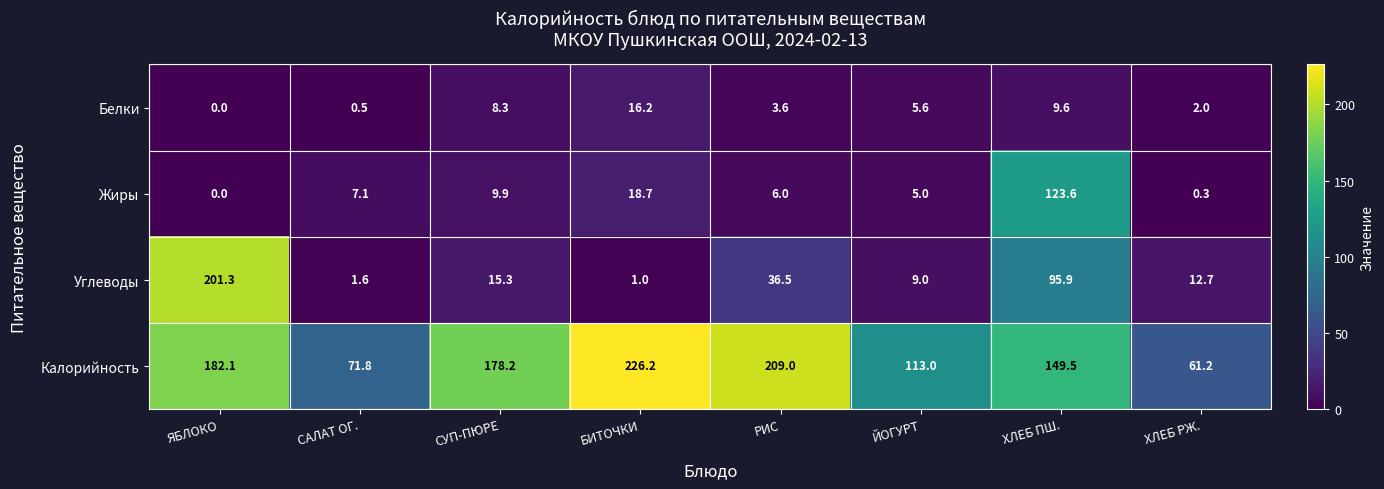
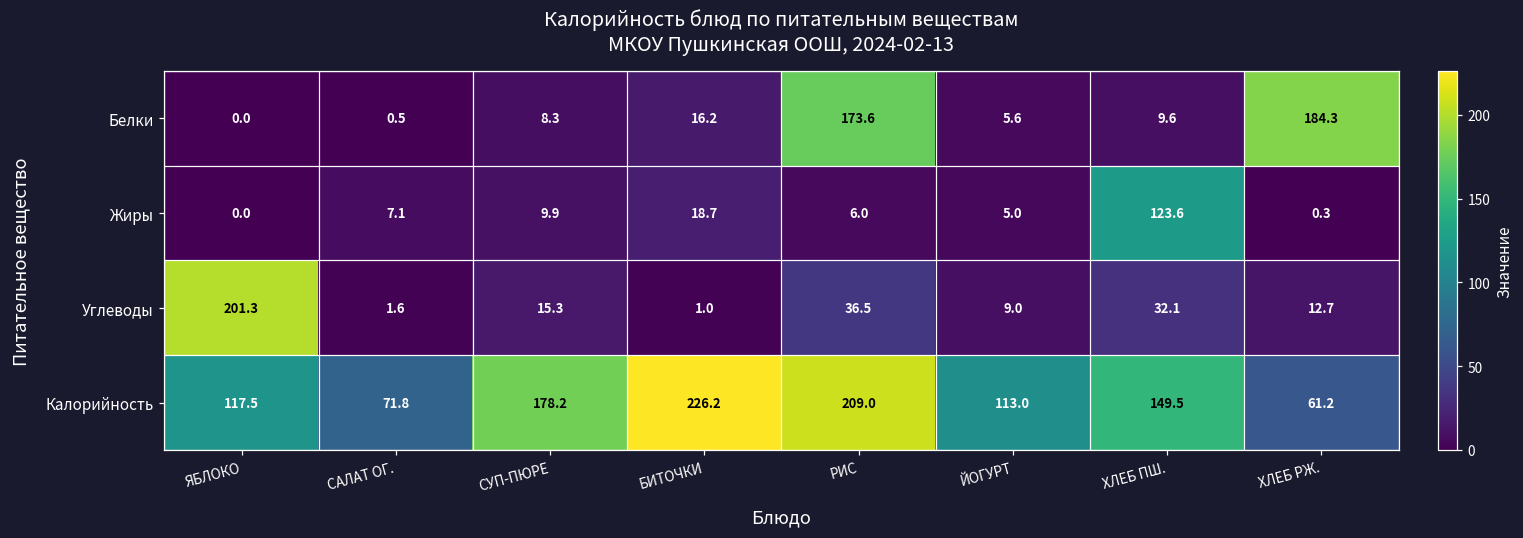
Белки, РИС: 3.6 -> 173.6
Белки, ХЛЕБ РЖ.: 2.0 -> 184.3
Углеводы, ХЛЕБ ПШ.: 95.9 -> 32.1
Калорийность, ЯБЛОКО: 182.1 -> 117.5
